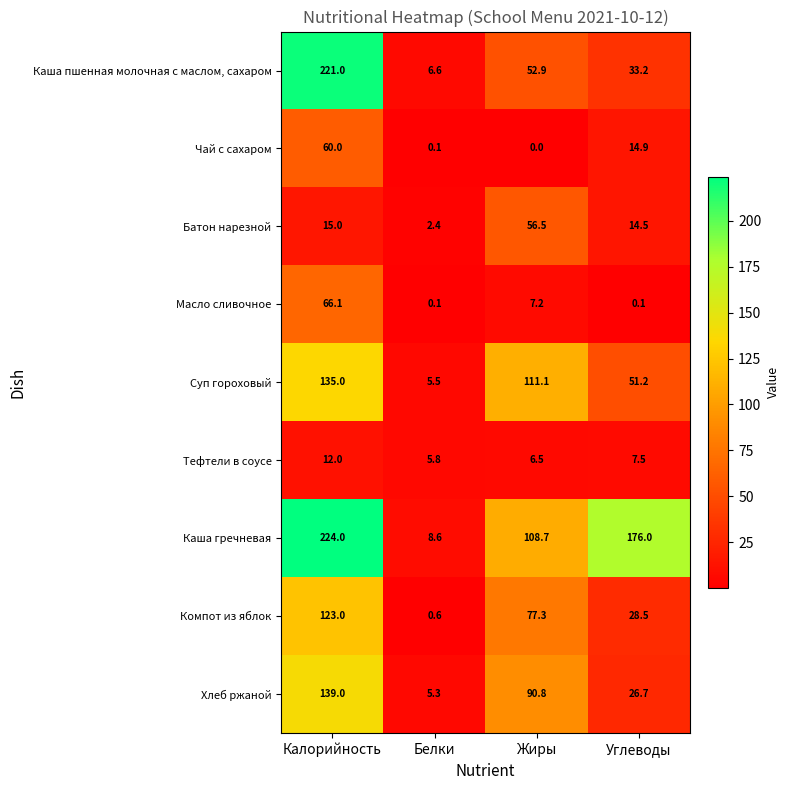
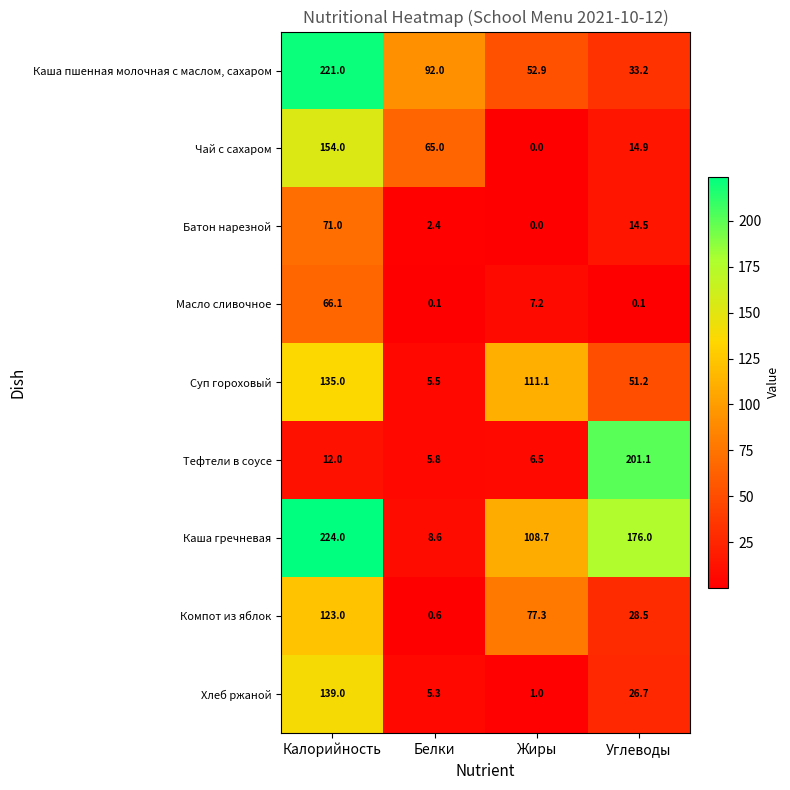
Каша пшенная молочная с маслом, сахаром, Белки: 6.6 -> 92.0
Чай с сахаром, Калорийность: 60.0 -> 154.0
Чай с сахаром, Белки: 0.1 -> 65.0
Батон нарезной, Калорийность: 15.0 -> 71.0
Батон нарезной, Жиры: 56.5 -> 0.0
Тефтели в соусе, Углеводы: 7.5 -> 201.1
Хлеб ржаной, Жиры: 90.8 -> 1.0
